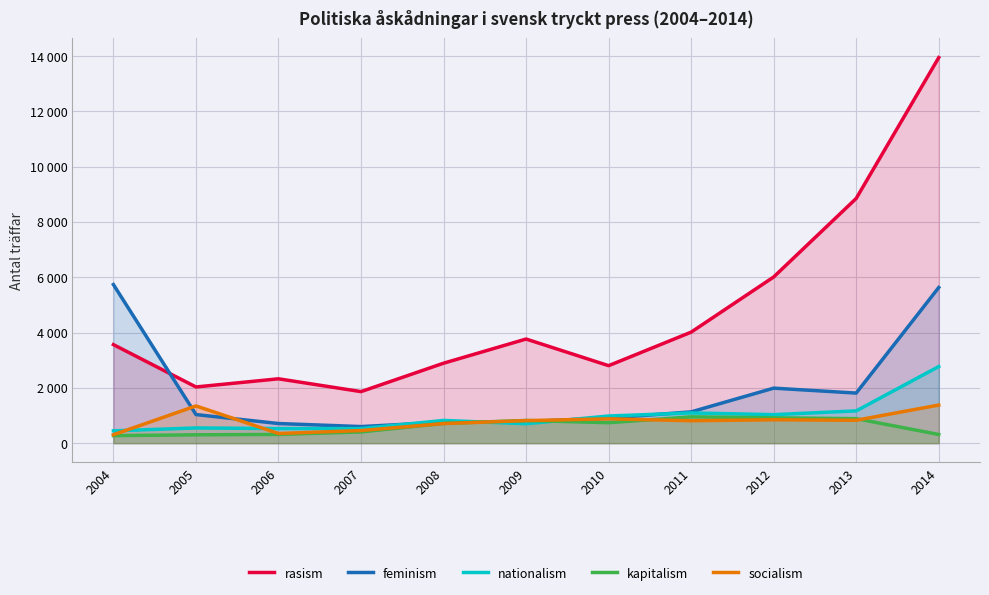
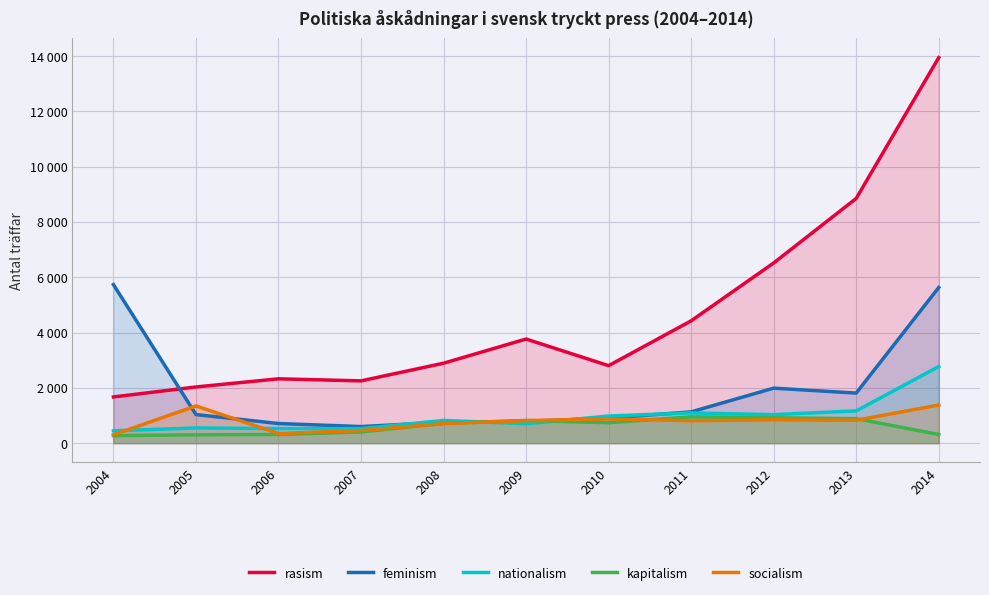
rasism, 2004: 3600 -> 1700
rasism, 2007: 1900 -> 2300
rasism, 2011: 4000 -> 4400
rasism, 2012: 6000 -> 6500
